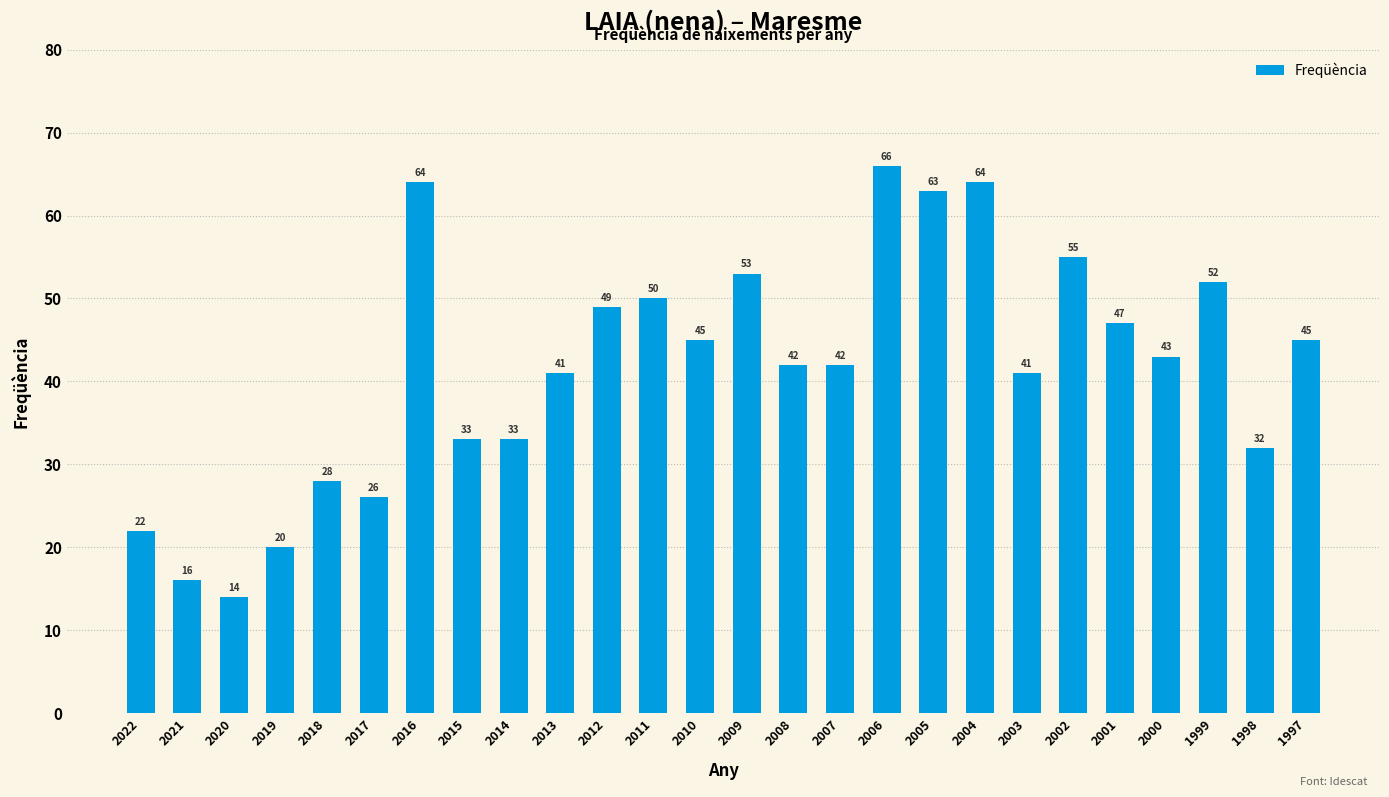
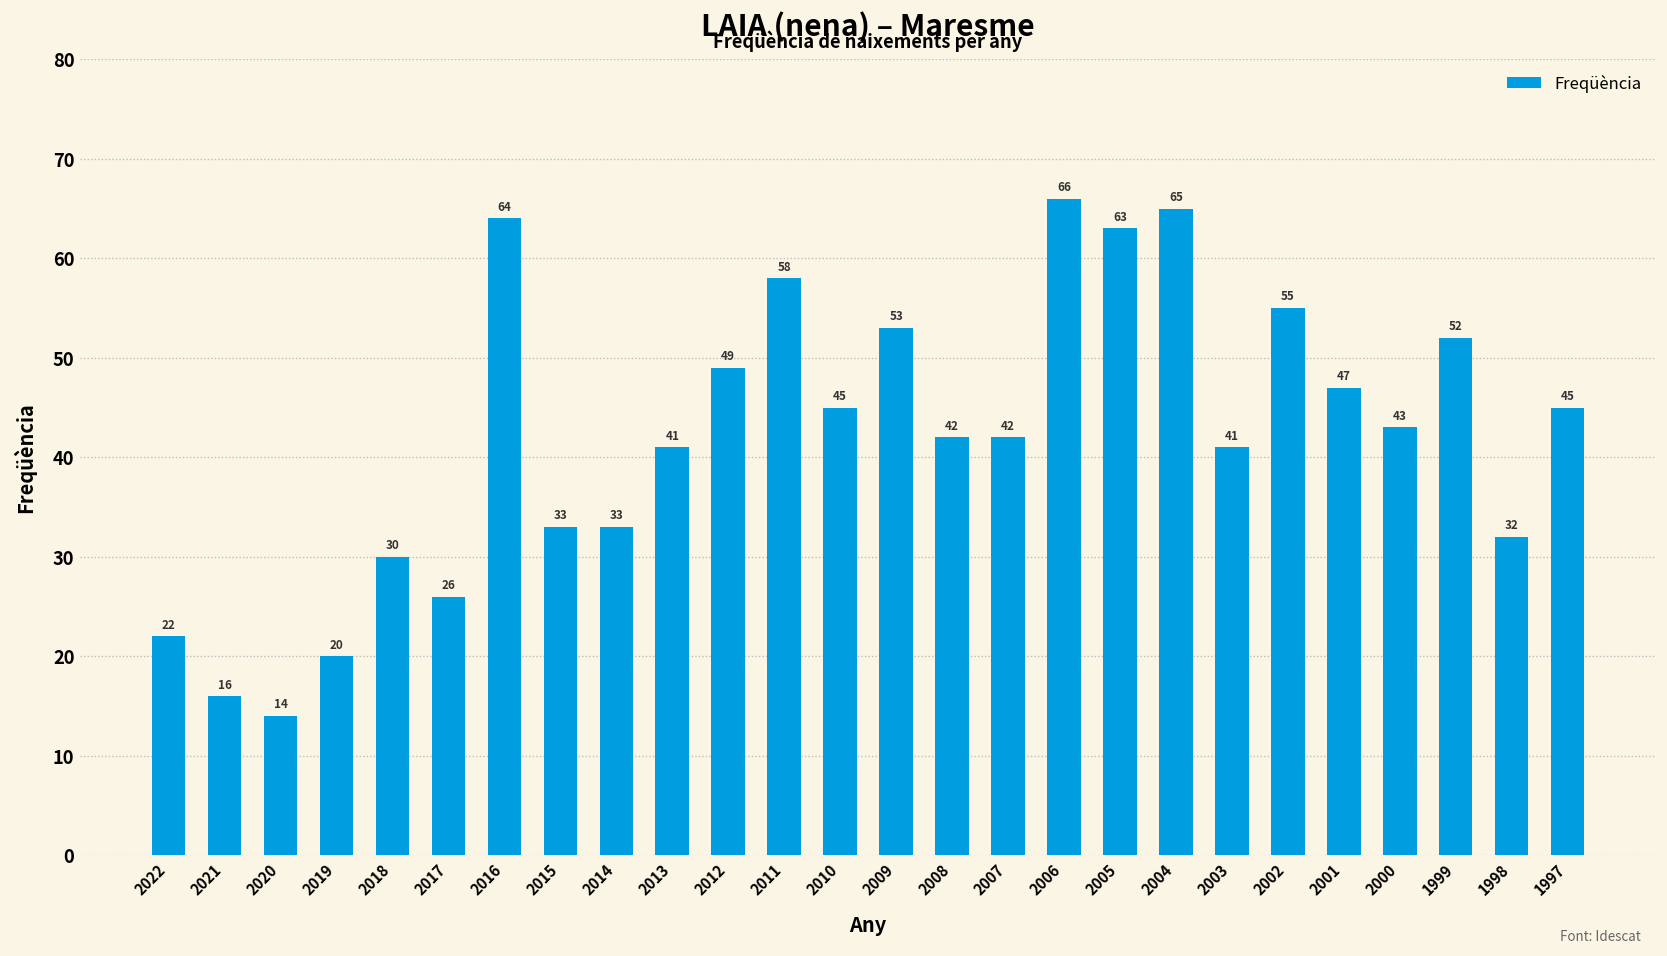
2018: 28 -> 30
2011: 50 -> 58
2004: 64 -> 65
